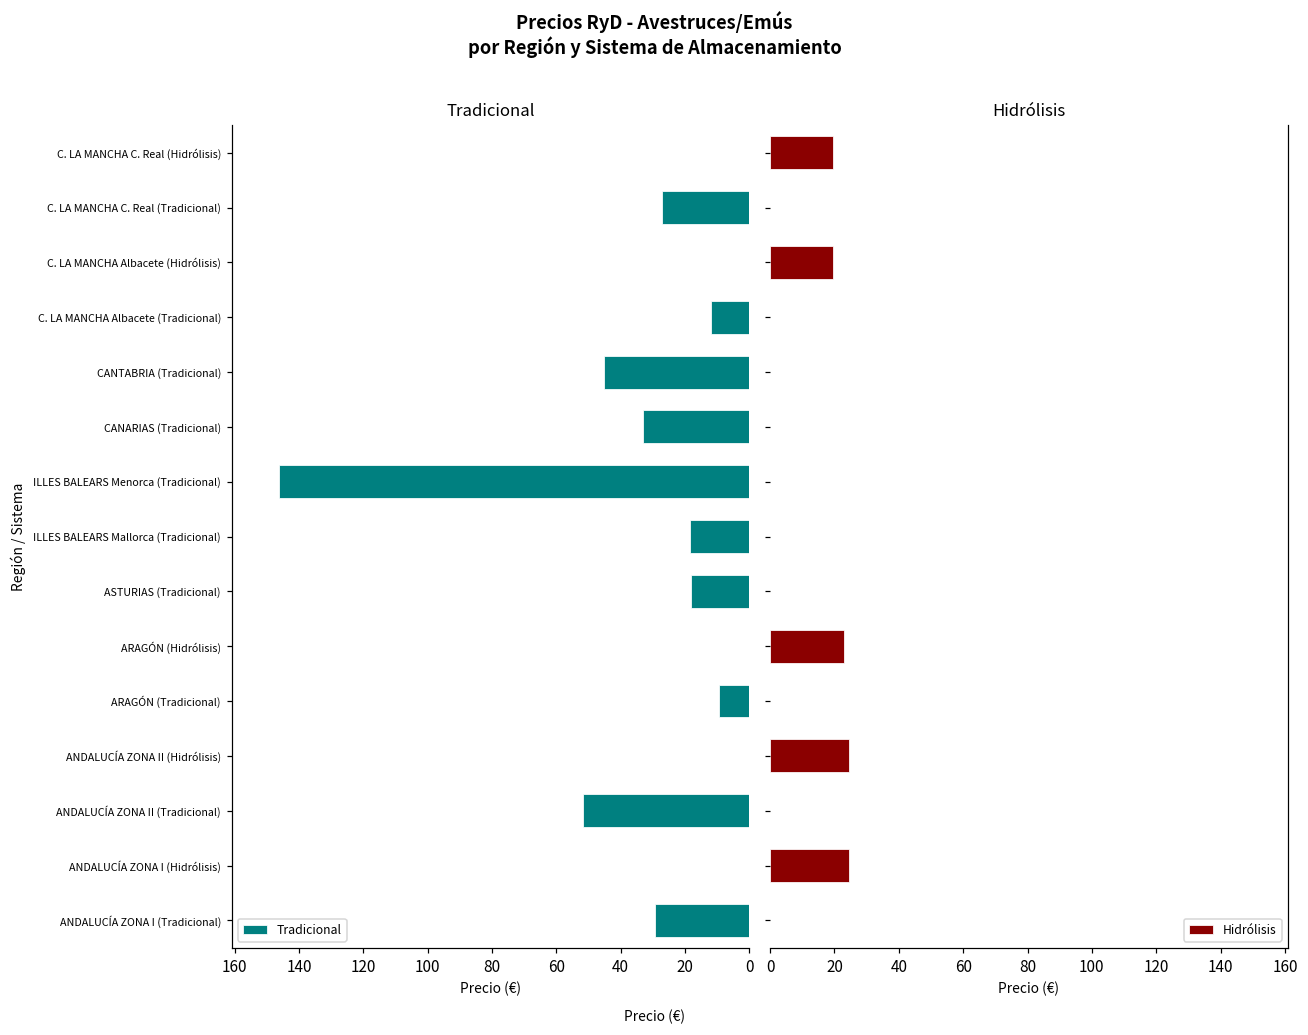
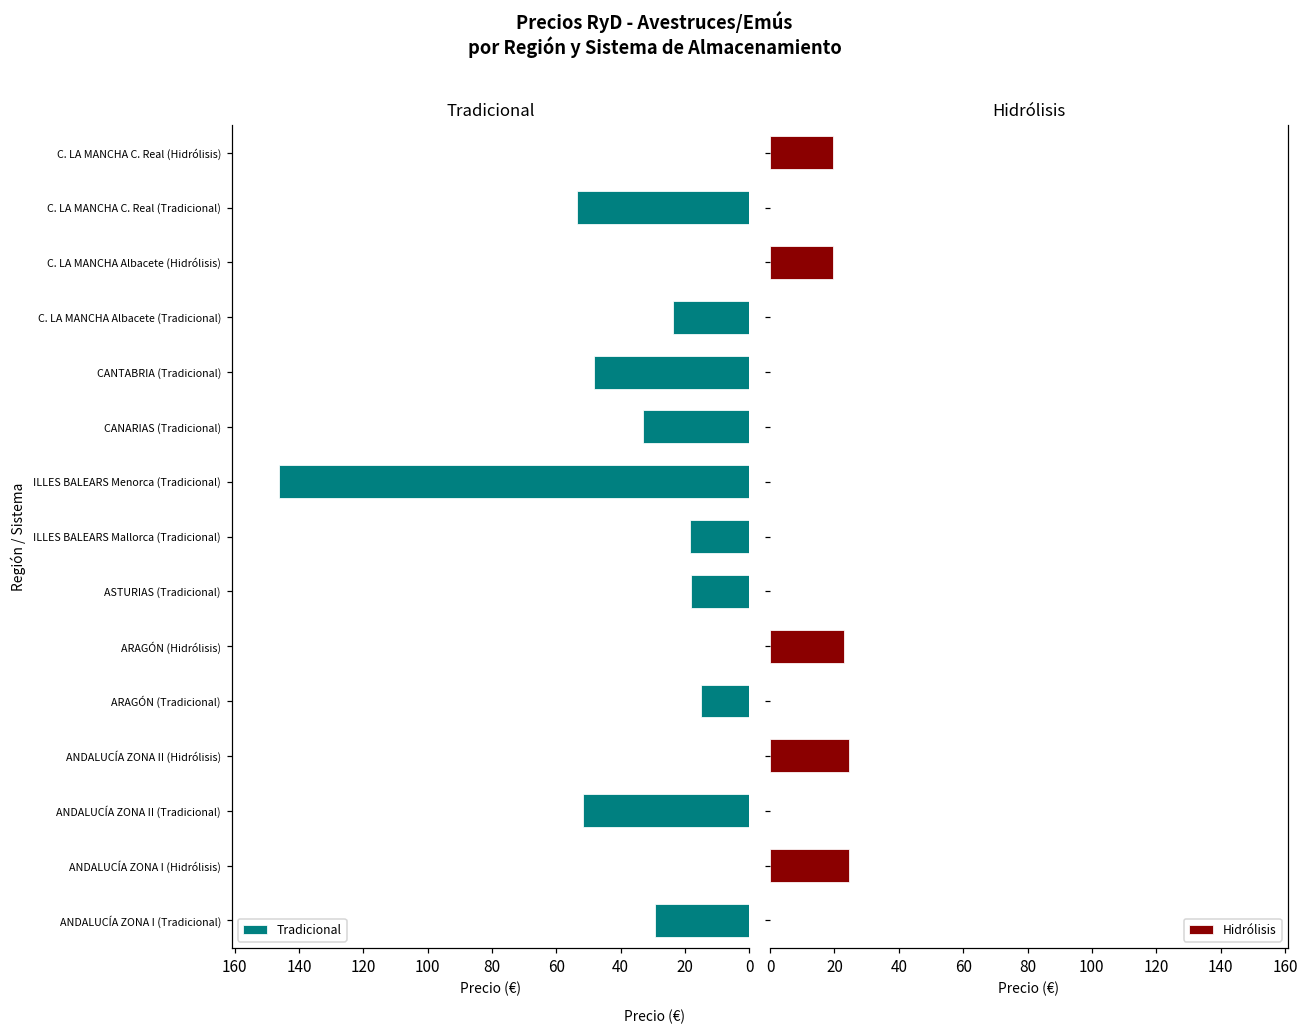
Tradicional, C. LA MANCHA C. Real (Tradicional): 27 -> 54
Tradicional, C. LA MANCHA Albacete (Tradicional): 12 -> 24
Tradicional, CANTABRIA (Tradicional): 45 -> 48
Tradicional, ARAGÓN (Tradicional): 9 -> 15
